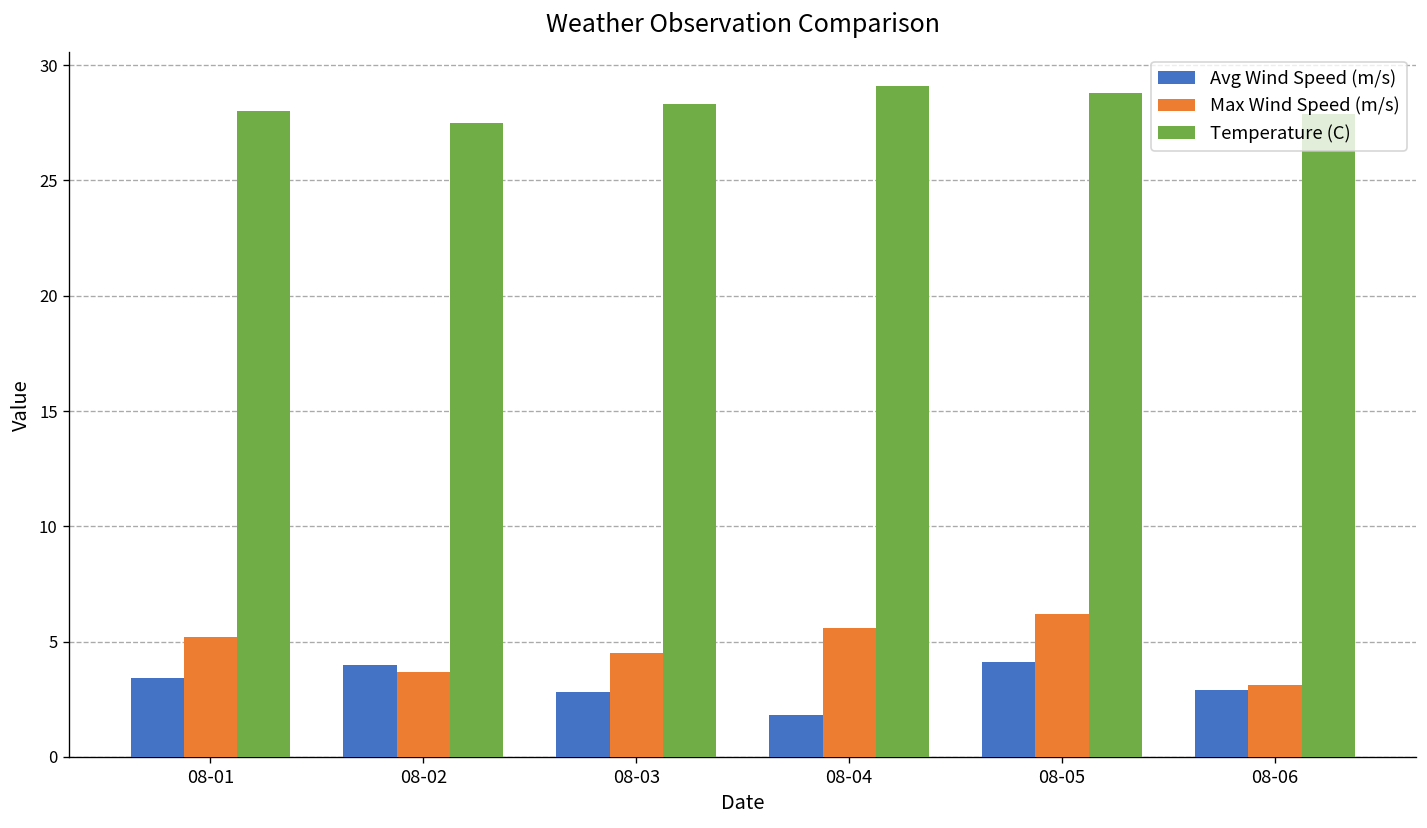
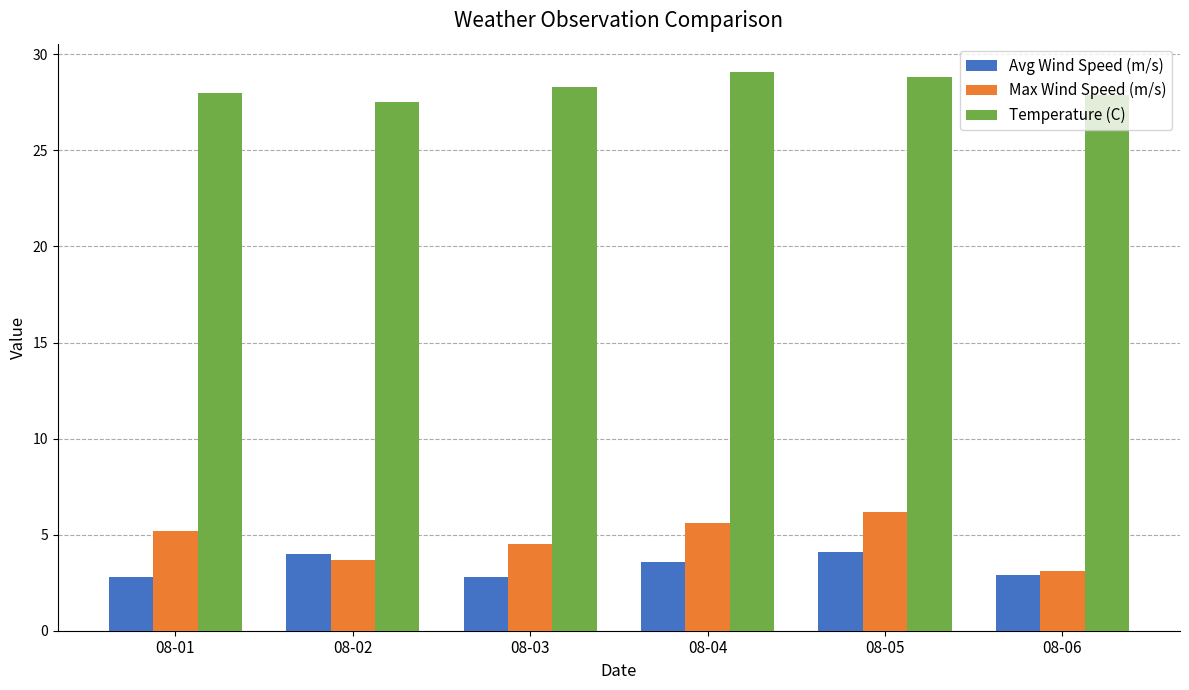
Avg Wind Speed (m/s), 08-01: 3.4 -> 2.8
Avg Wind Speed (m/s), 08-04: 1.8 -> 3.6
